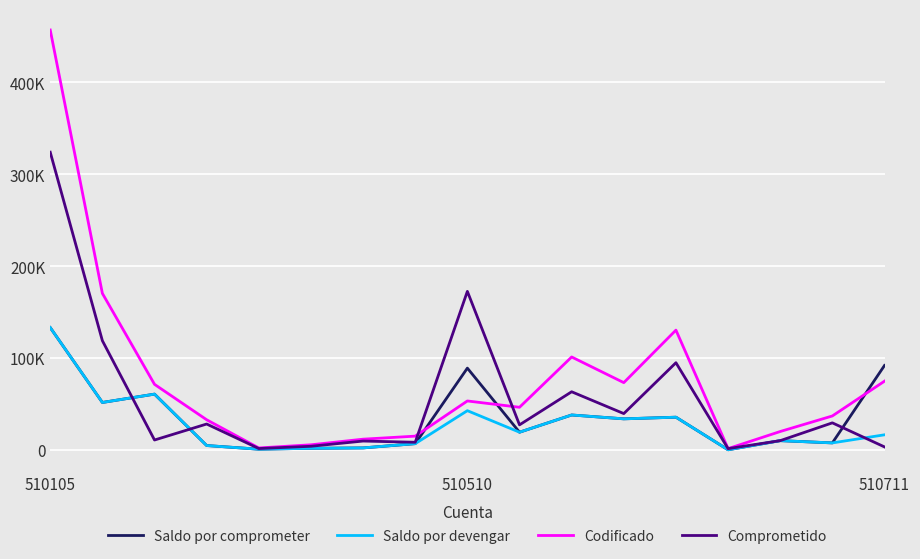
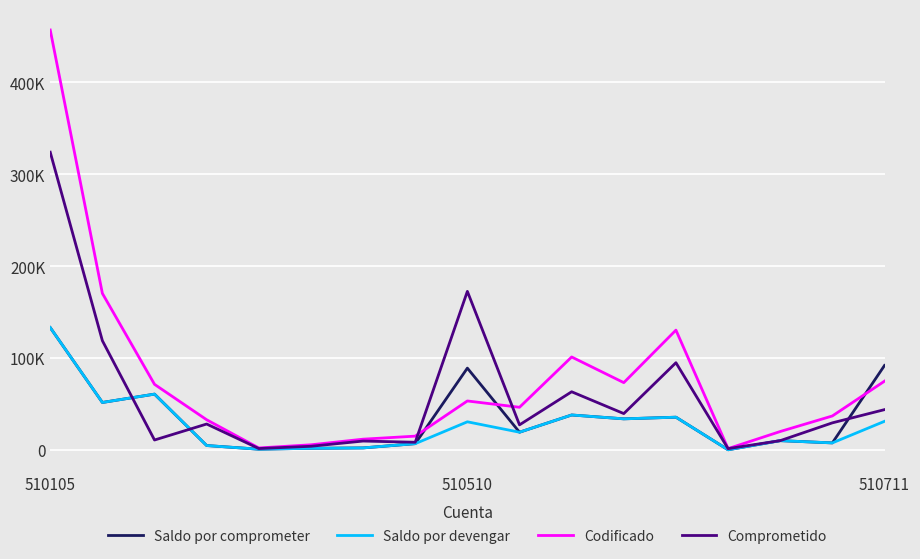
Saldo por devengar, 510510: 40000 -> 30000
Saldo por devengar, 510711: 20000 -> 30000
Comprometido, 510711: 0 -> 40000
